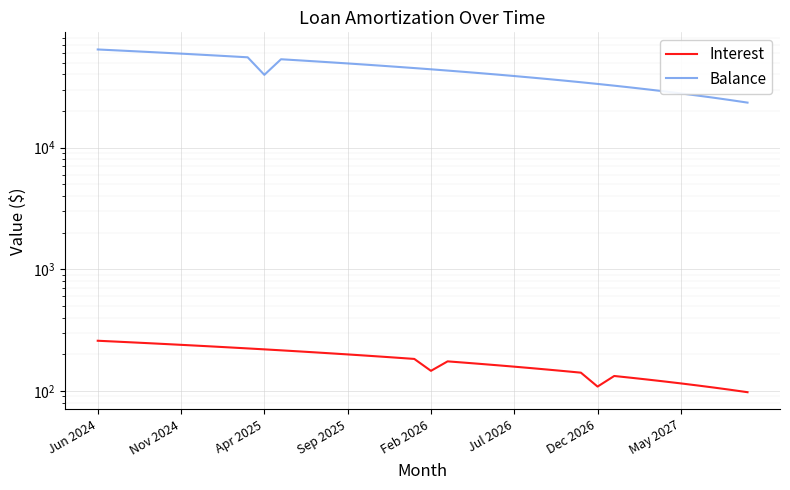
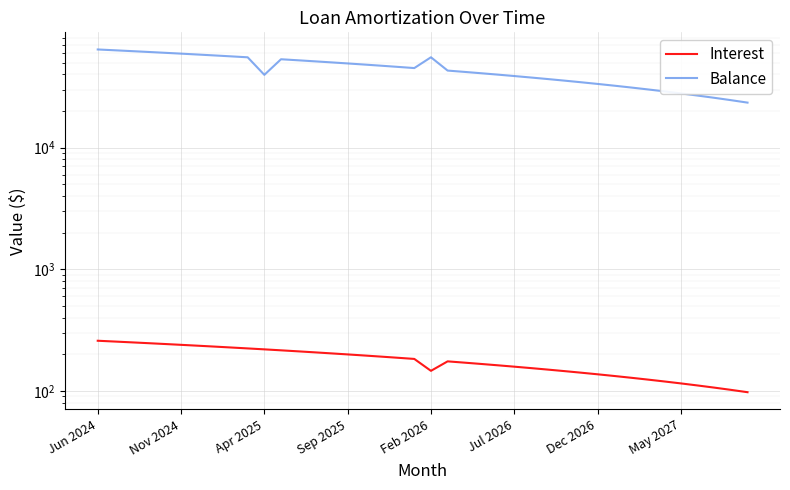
Balance, Feb 2026: 44000 -> 60000
Interest, Dec 2026: 110 -> 140
